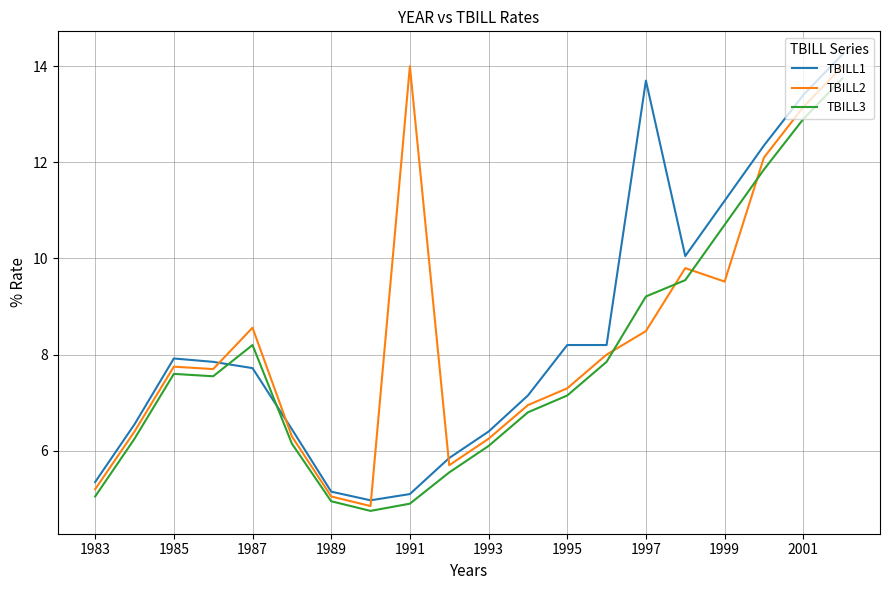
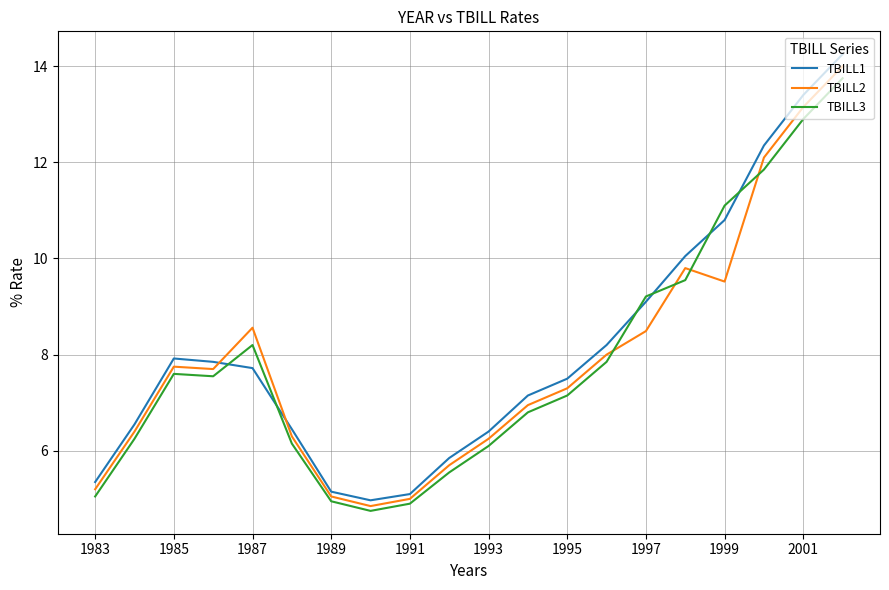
TBILL2, 1991: 14 -> 5
TBILL1, 1995: 8.2 -> 7.5
TBILL1, 1997: 13.7 -> 9.1
TBILL1, 1999: 11.2 -> 10.8
TBILL3, 1999: 10.7 -> 11.1
